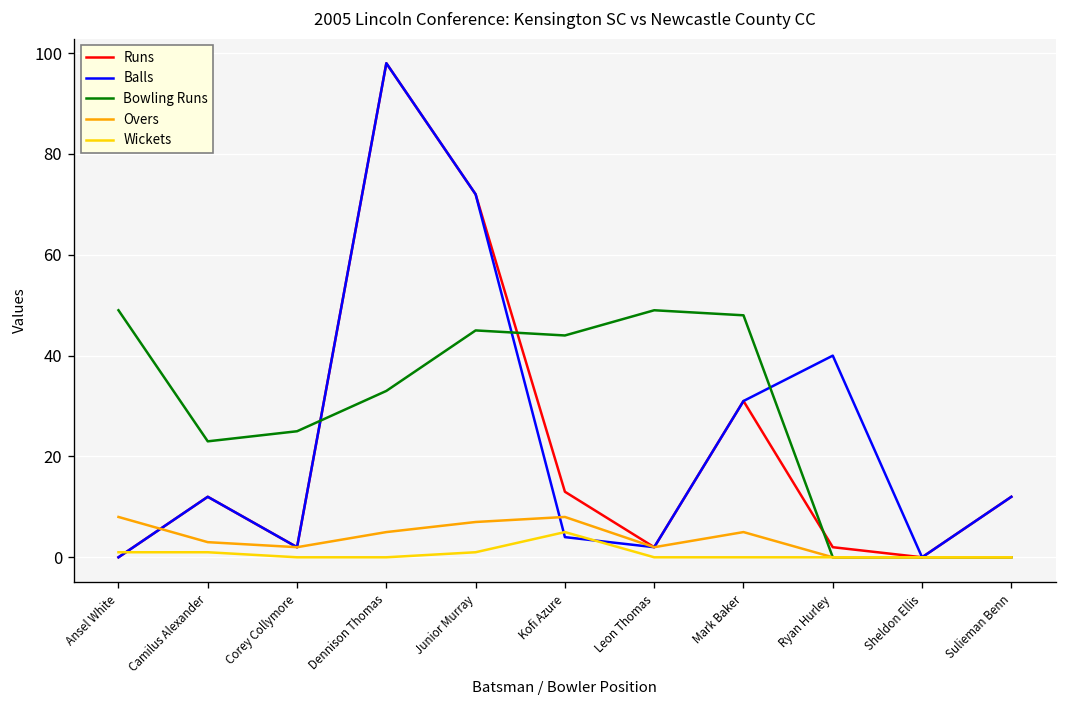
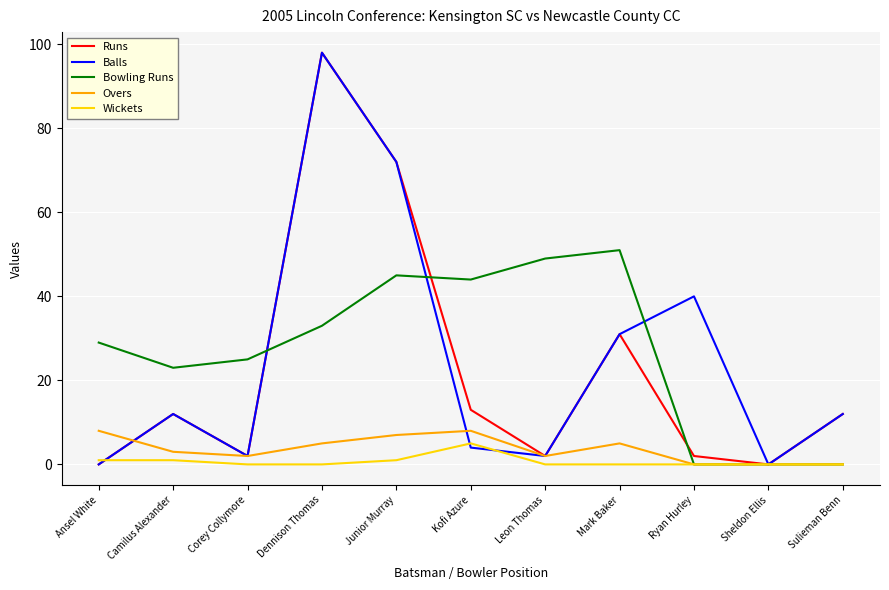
Bowling Runs, Ansel White: 49 -> 29
Bowling Runs, Mark Baker: 48 -> 51
